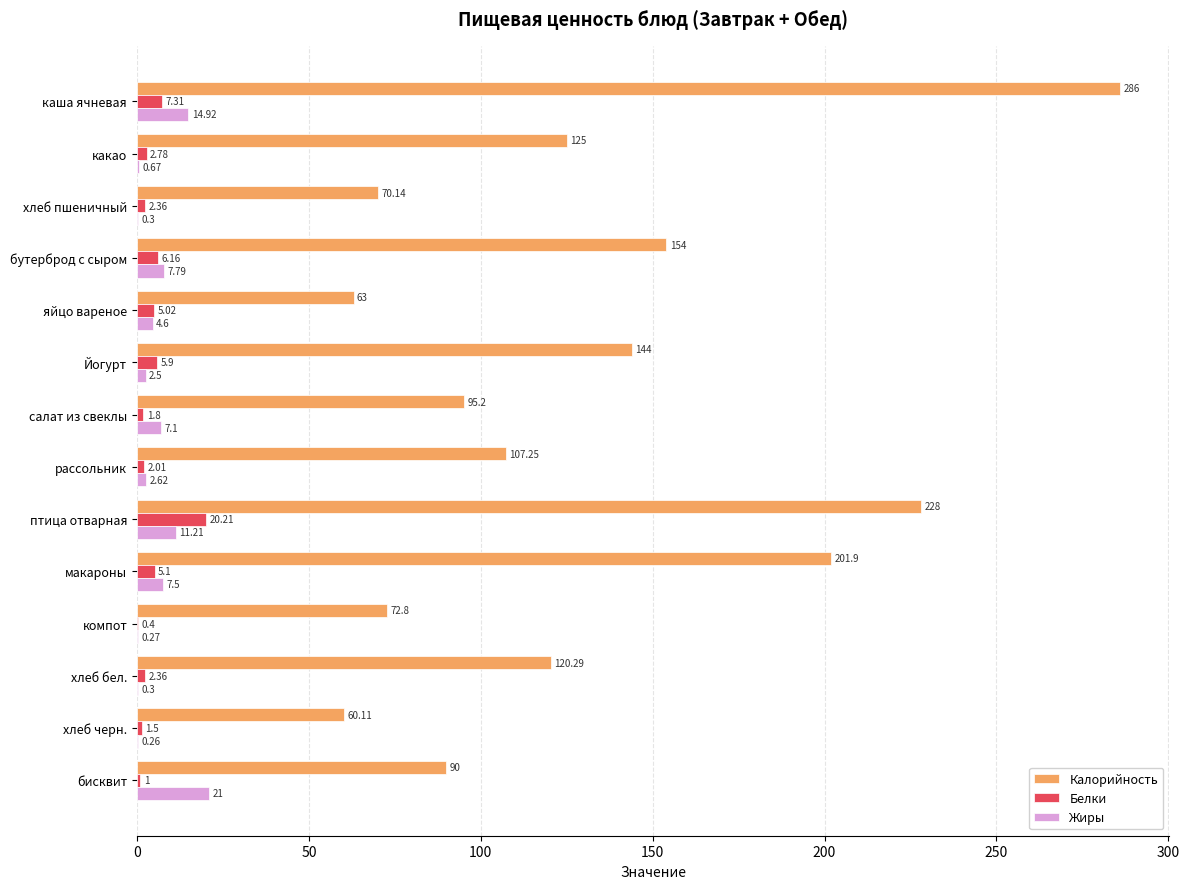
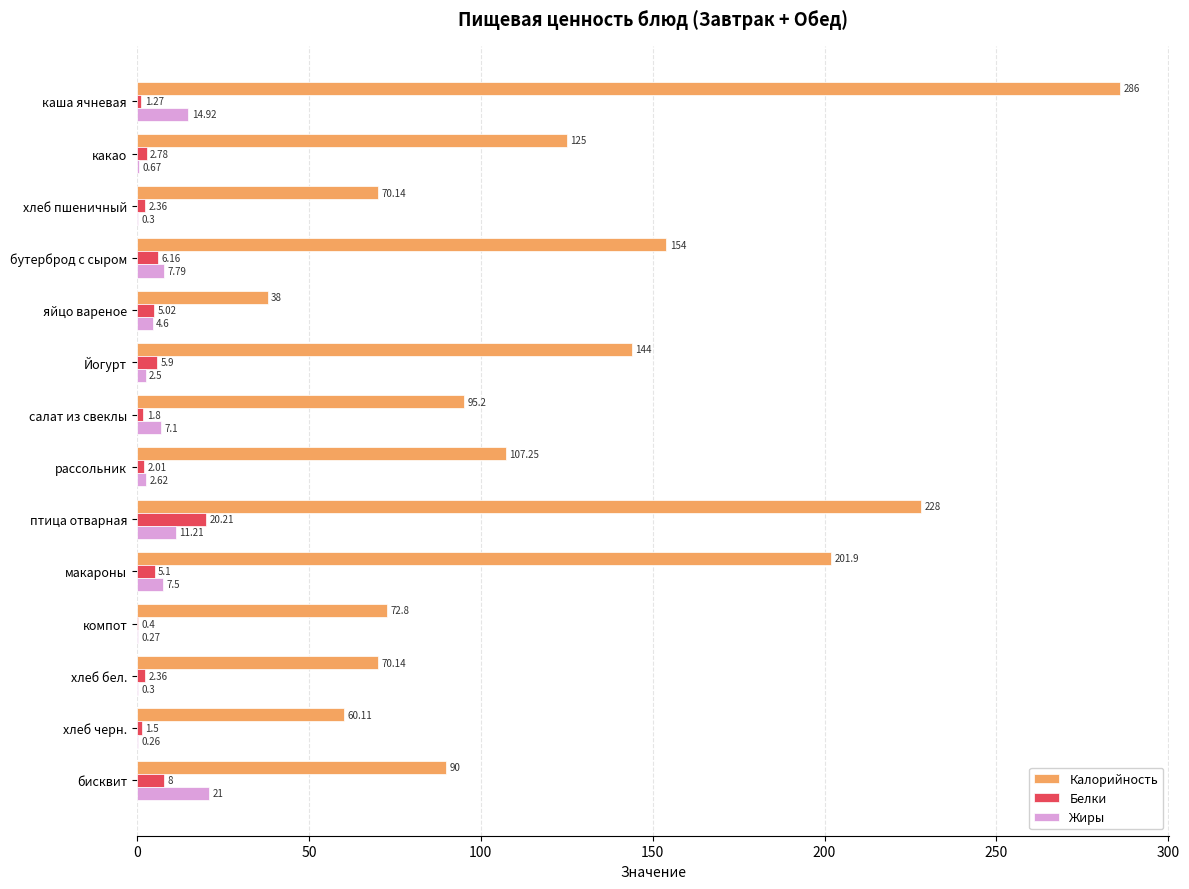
Белки, каша ячневая: 7.31 -> 1.27
Калорийность, яйцо вареное: 63 -> 38
Калорийность, хлеб бел.: 120.29 -> 70.14
Белки, бисквит: 1 -> 8
